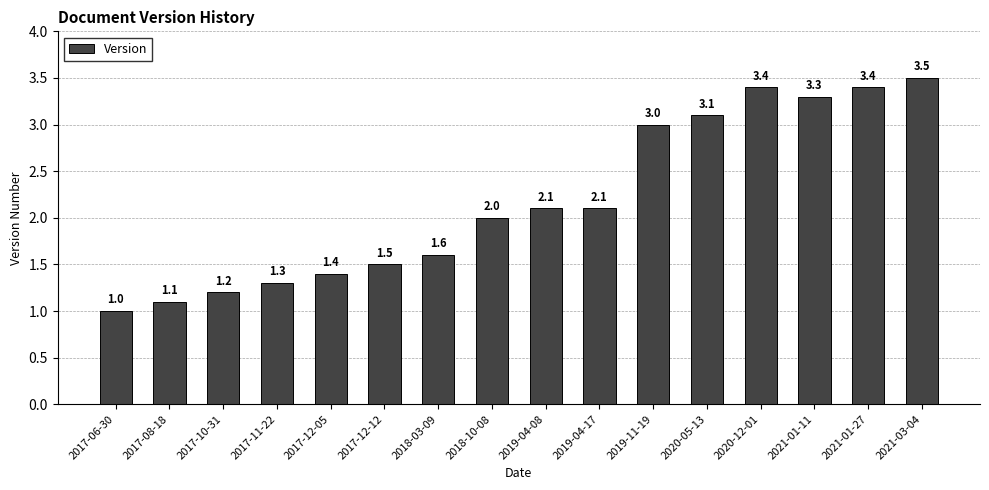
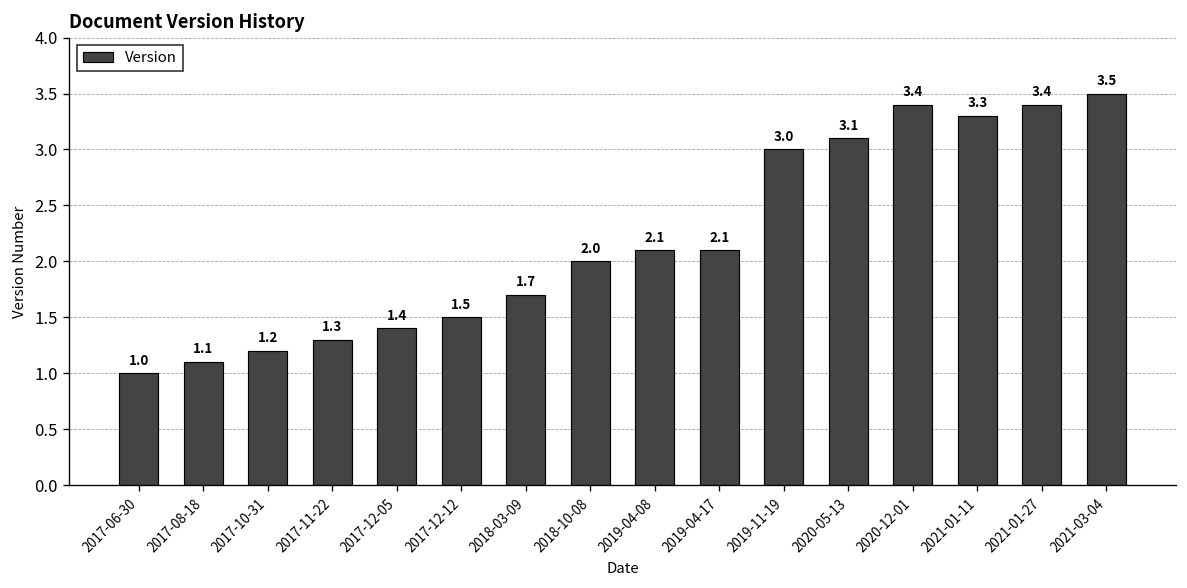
2018-03-09: 1.6 -> 1.7
